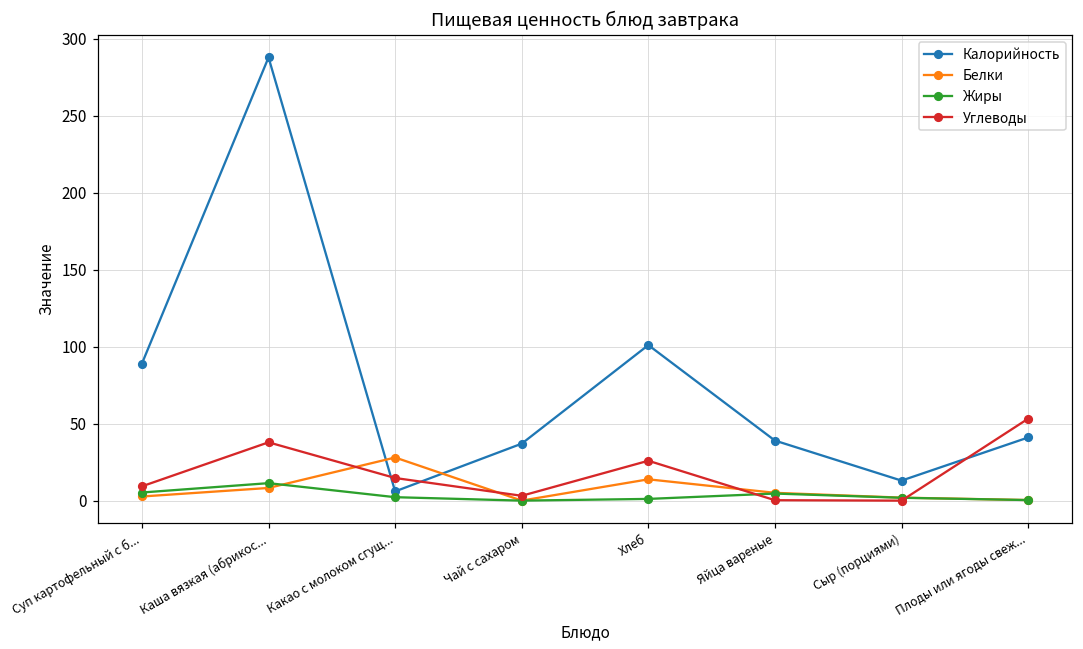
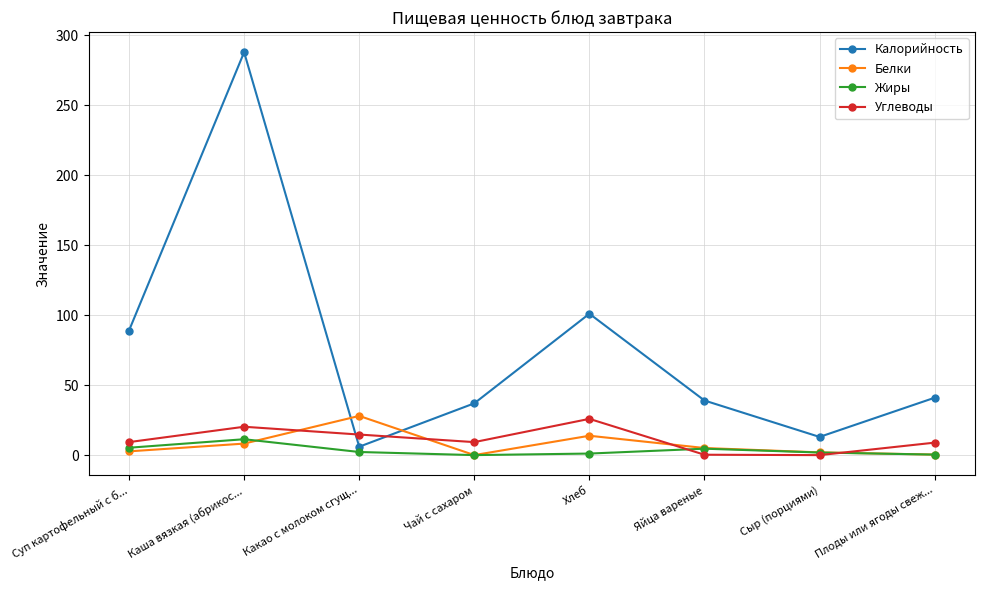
Углеводы, Каша вязкая (абрикос...: 38 -> 20
Углеводы, Чай с сахаром: 3 -> 9
Углеводы, Плоды или ягоды свеж...: 53 -> 9
